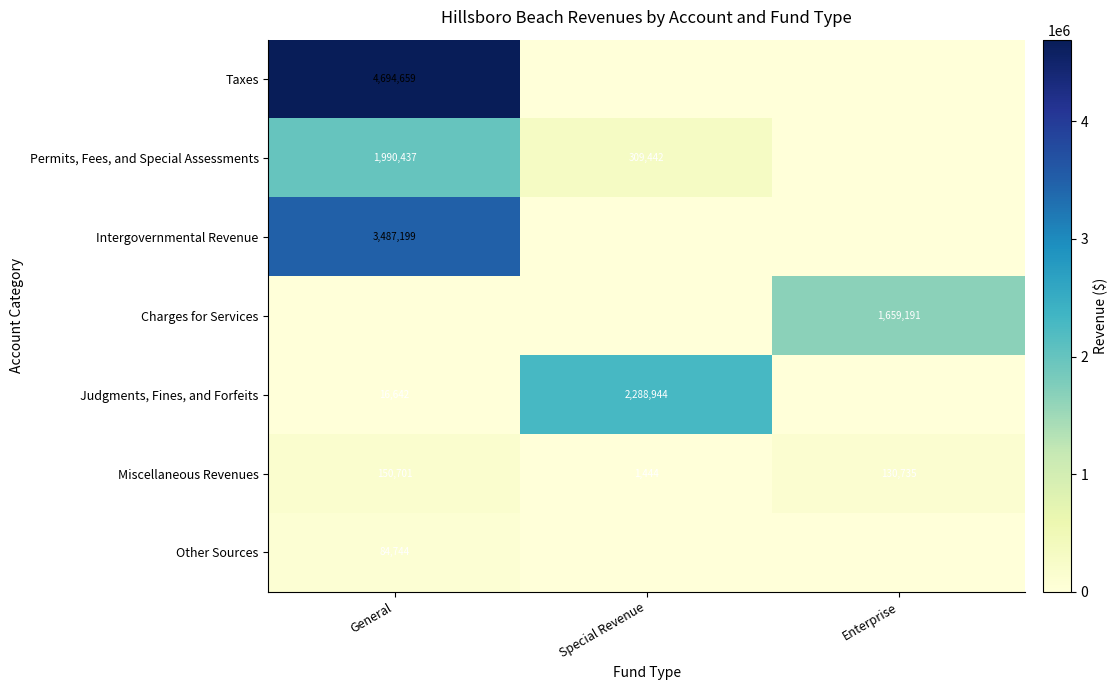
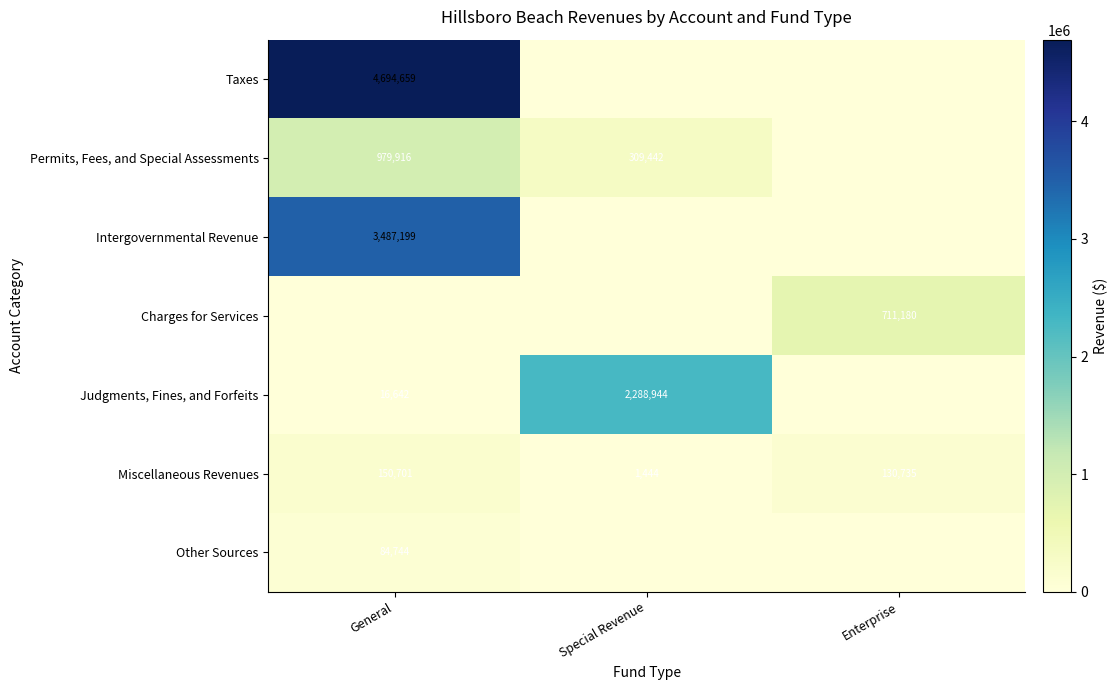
Permits, Fees, and Special Assessments, General: 1,990,437 -> 979,916
Charges for Services, Enterprise: 1,659,191 -> 711,180
